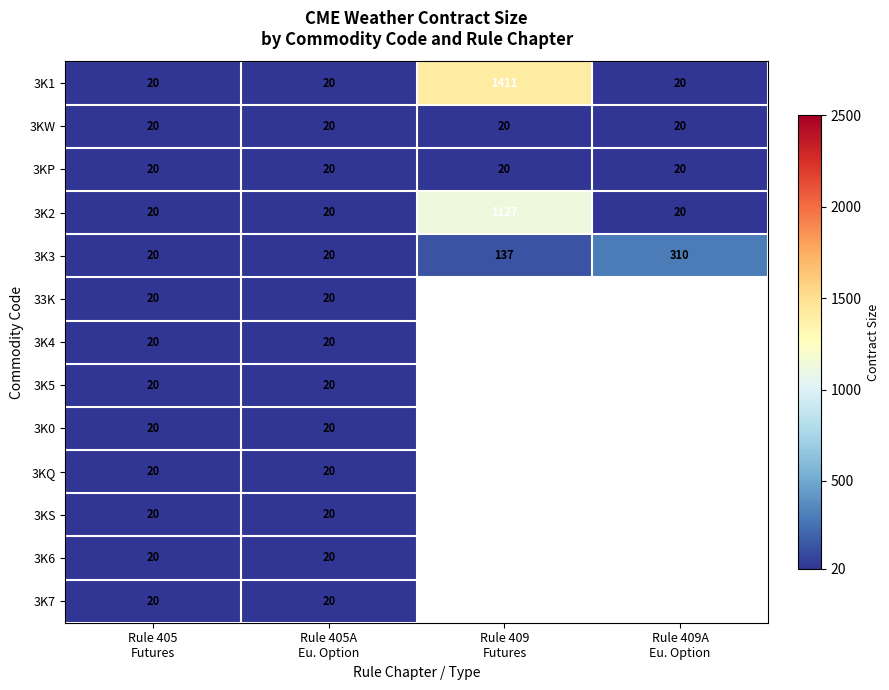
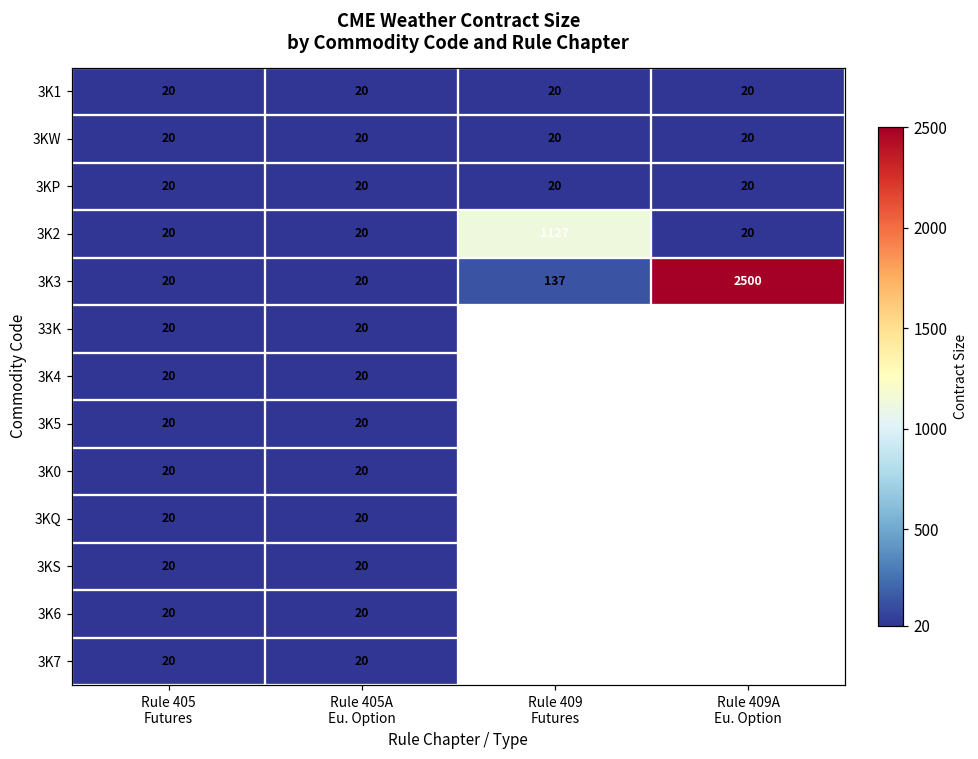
3K1, Rule 409 Futures: 1411 -> 20
3K3, Rule 409A Eu. Option: 310 -> 2500
